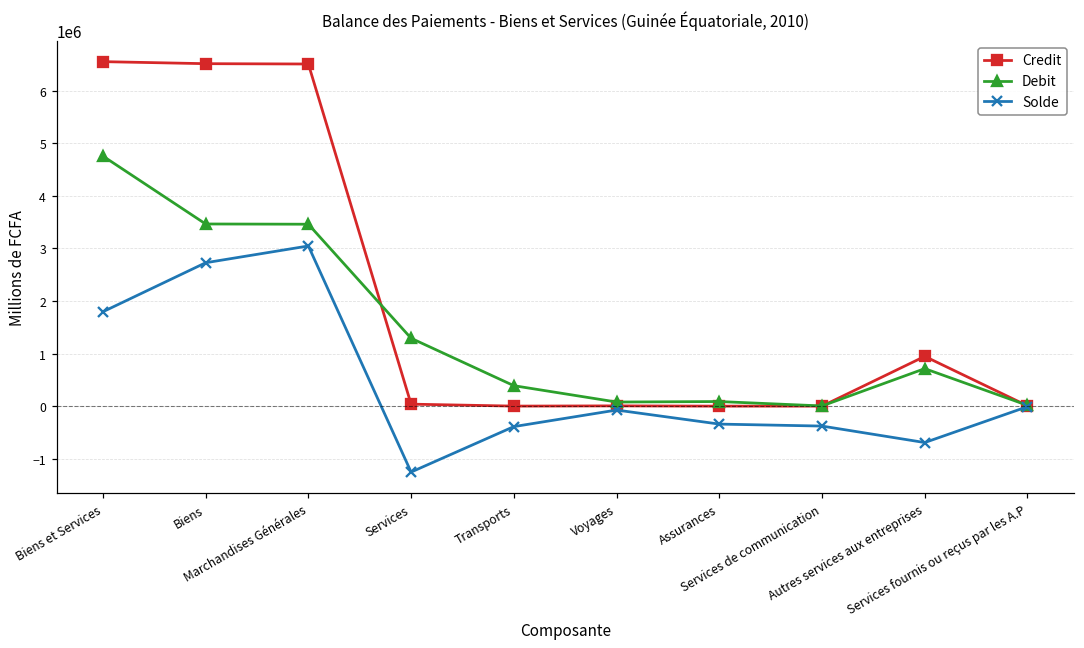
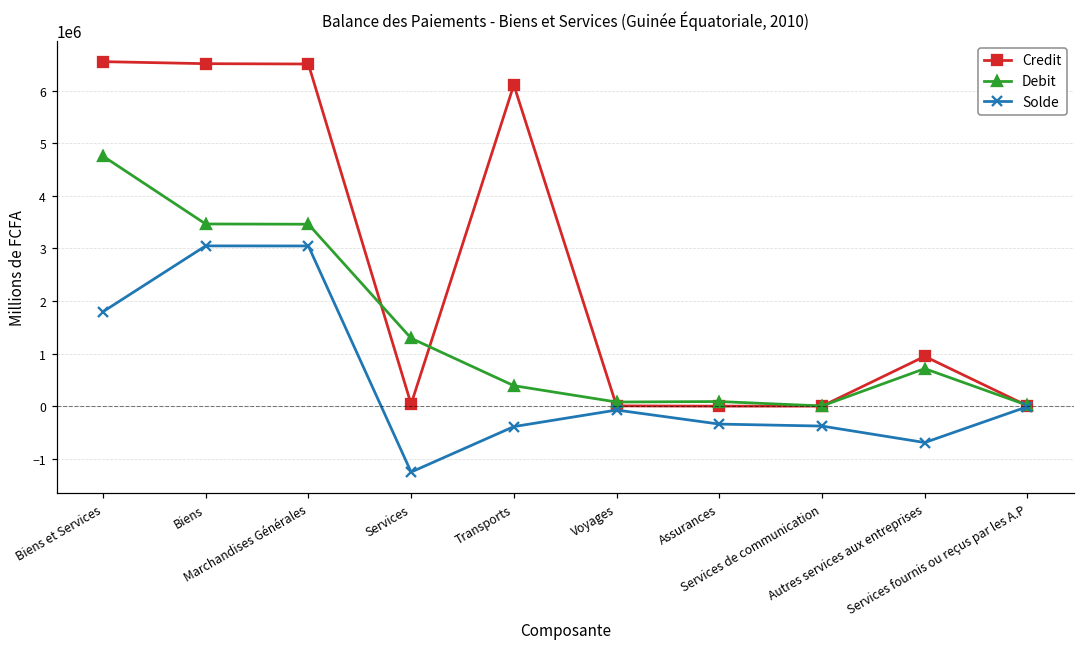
Solde, Biens: 2700000 -> 3000000
Credit, Transports: 0 -> 6100000
